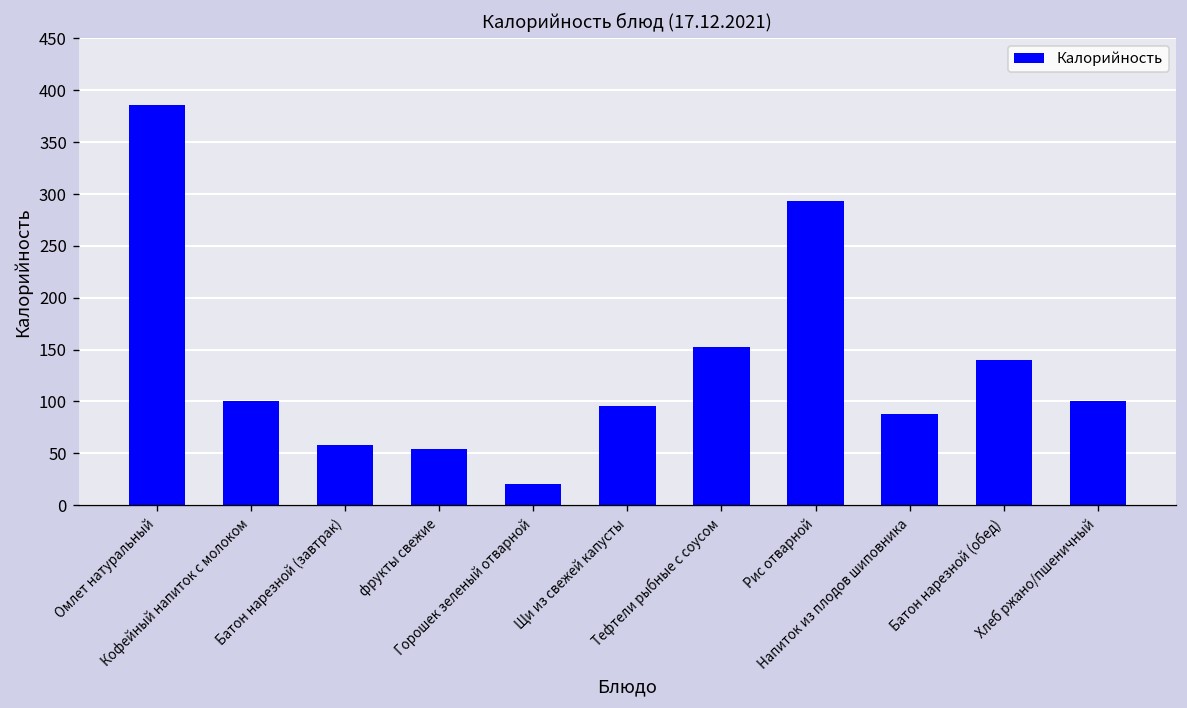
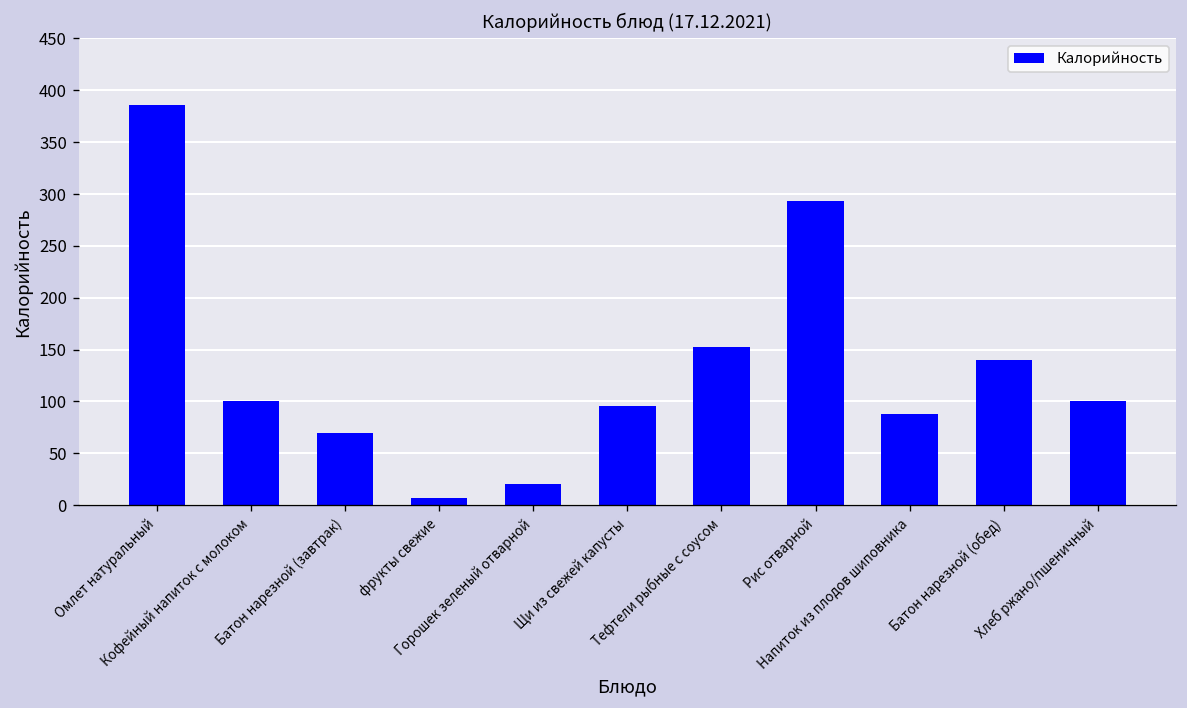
Батон нарезной (завтрак): 60 -> 70
фрукты свежие: 50 -> 10
